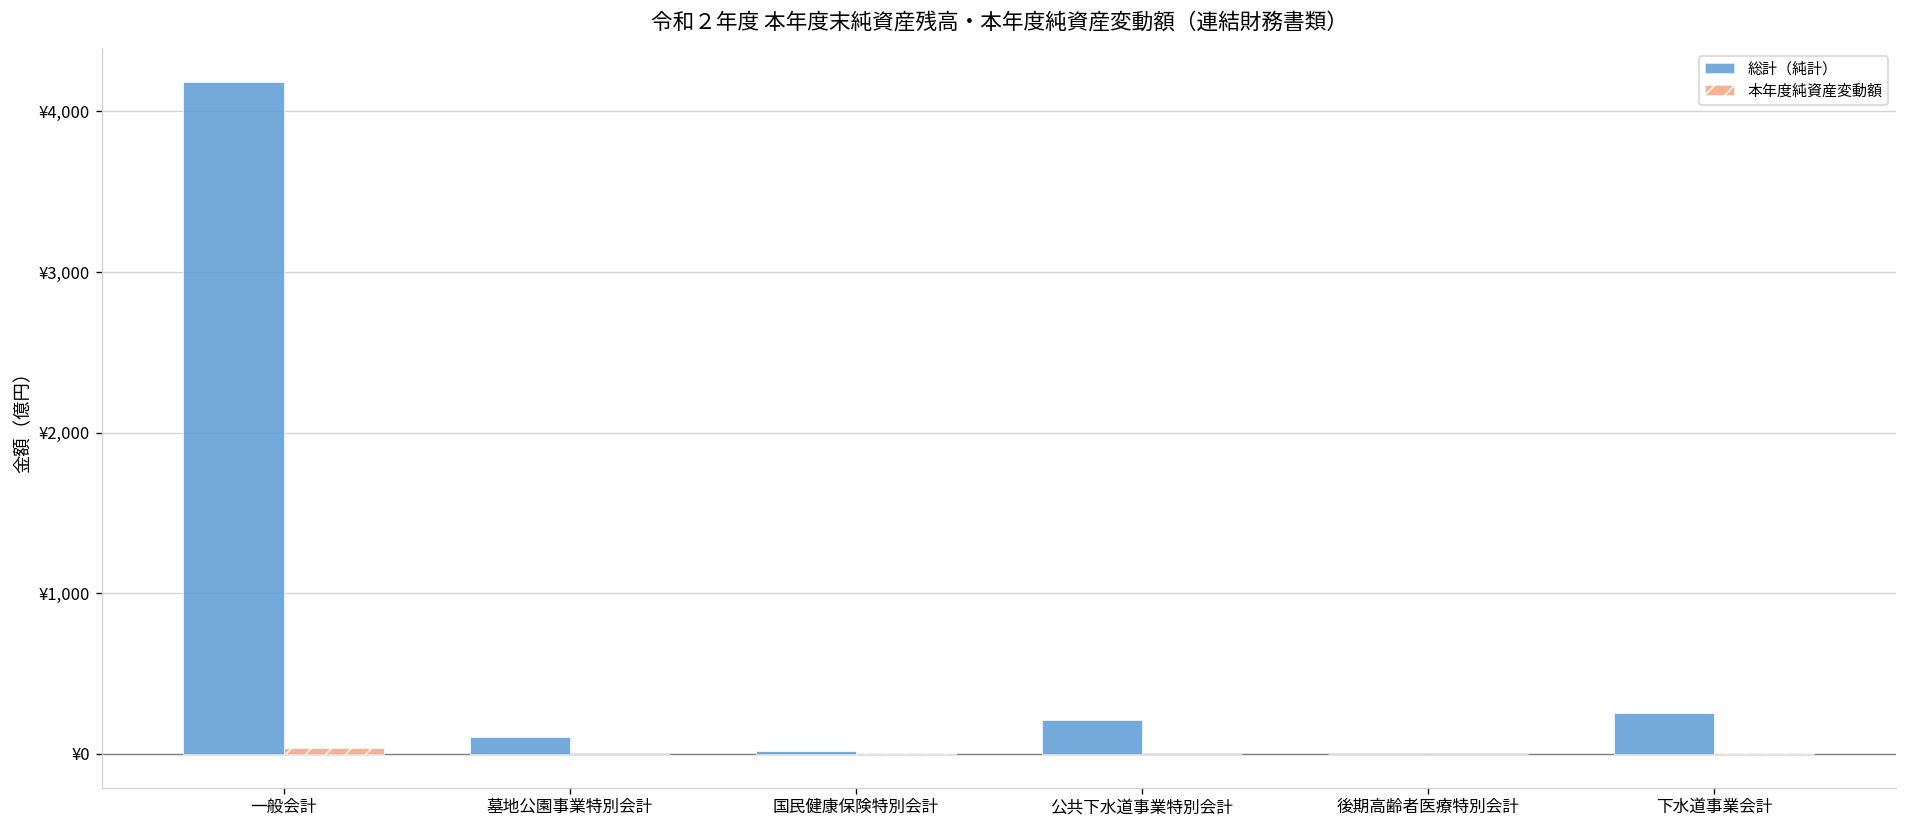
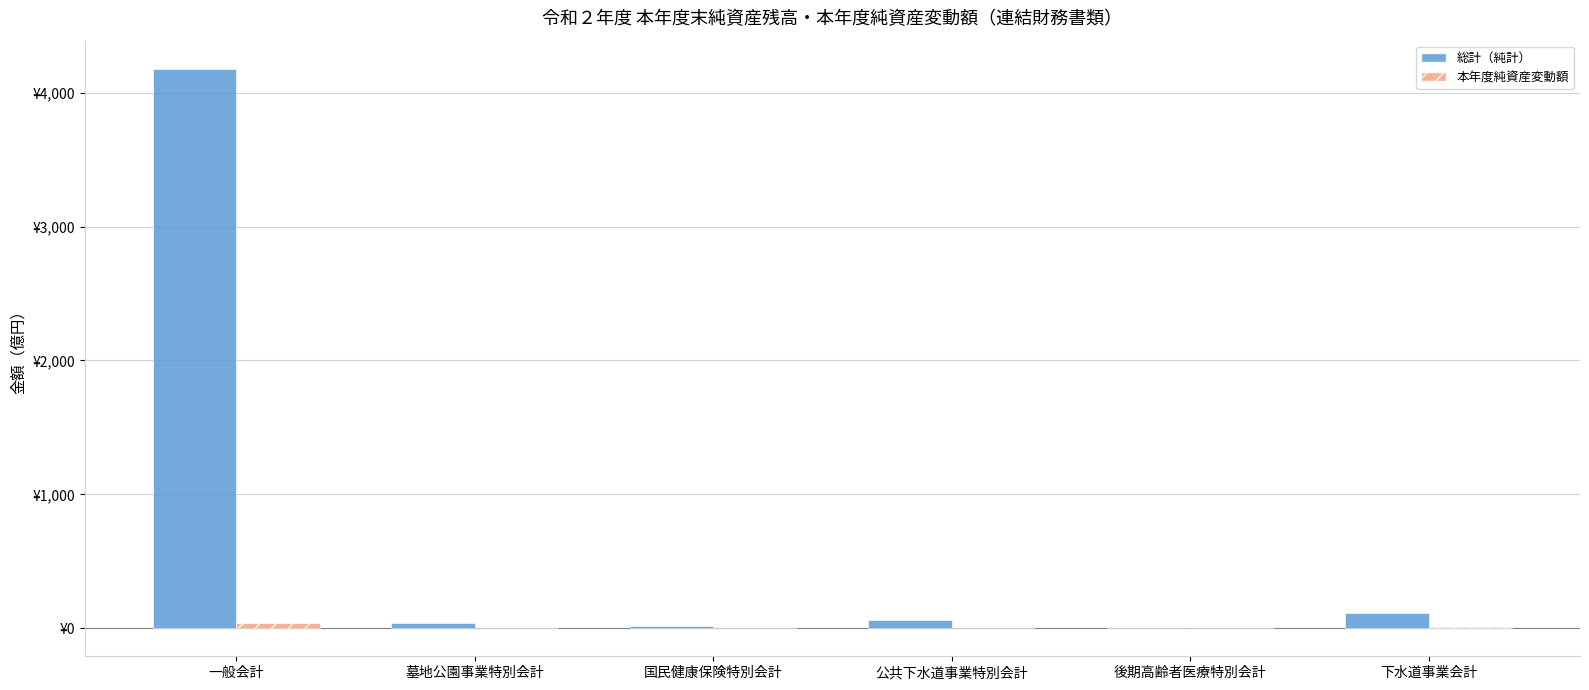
総計（純計）, 墓地公園事業特別会計: ¥100 -> ¥40
総計（純計）, 公共下水道事業特別会計: ¥210 -> ¥60
総計（純計）, 下水道事業会計: ¥250 -> ¥110
